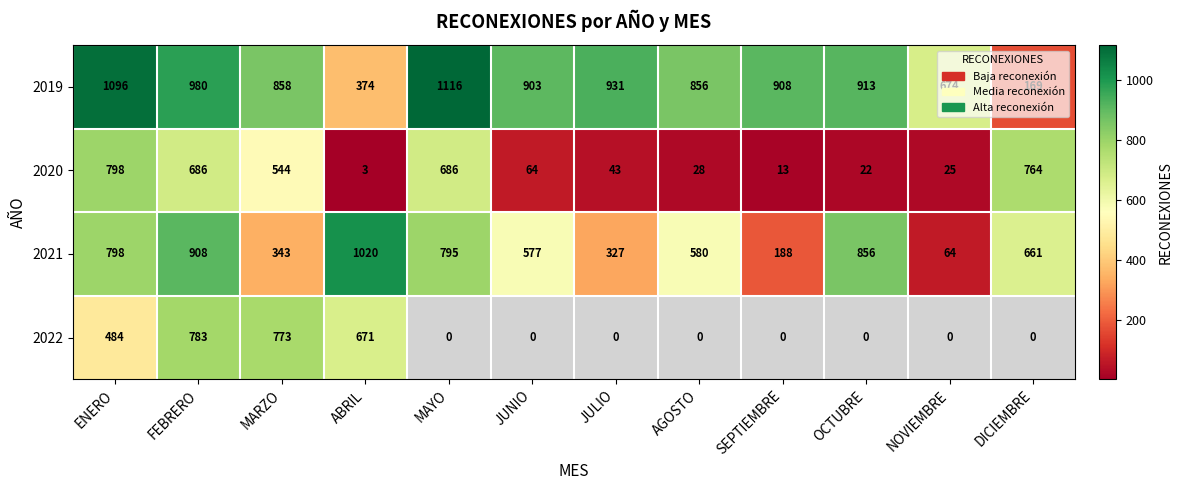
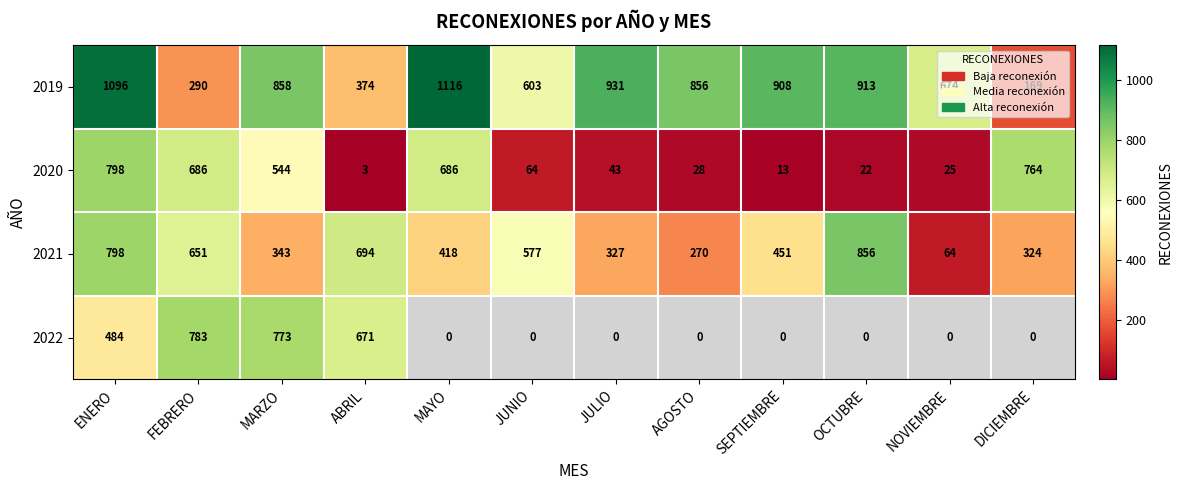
2019, FEBRERO: 980 -> 290
2019, JUNIO: 903 -> 603
2021, FEBRERO: 908 -> 651
2021, ABRIL: 1020 -> 694
2021, MAYO: 795 -> 418
2021, AGOSTO: 580 -> 270
2021, SEPTIEMBRE: 188 -> 451
2021, DICIEMBRE: 661 -> 324
